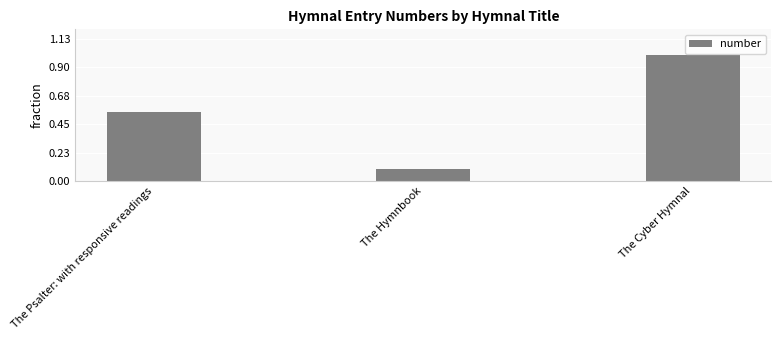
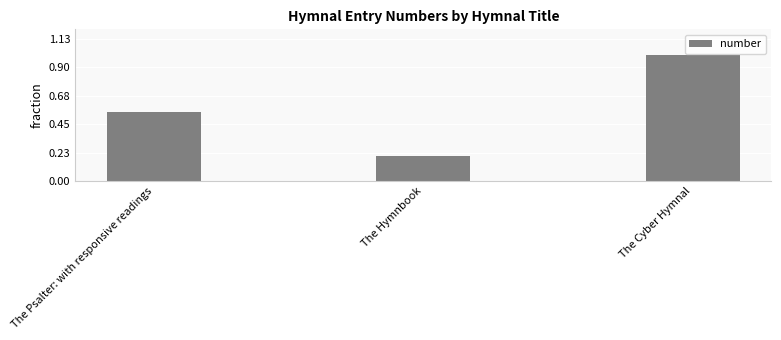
The Hymnbook: 0.09 -> 0.20
